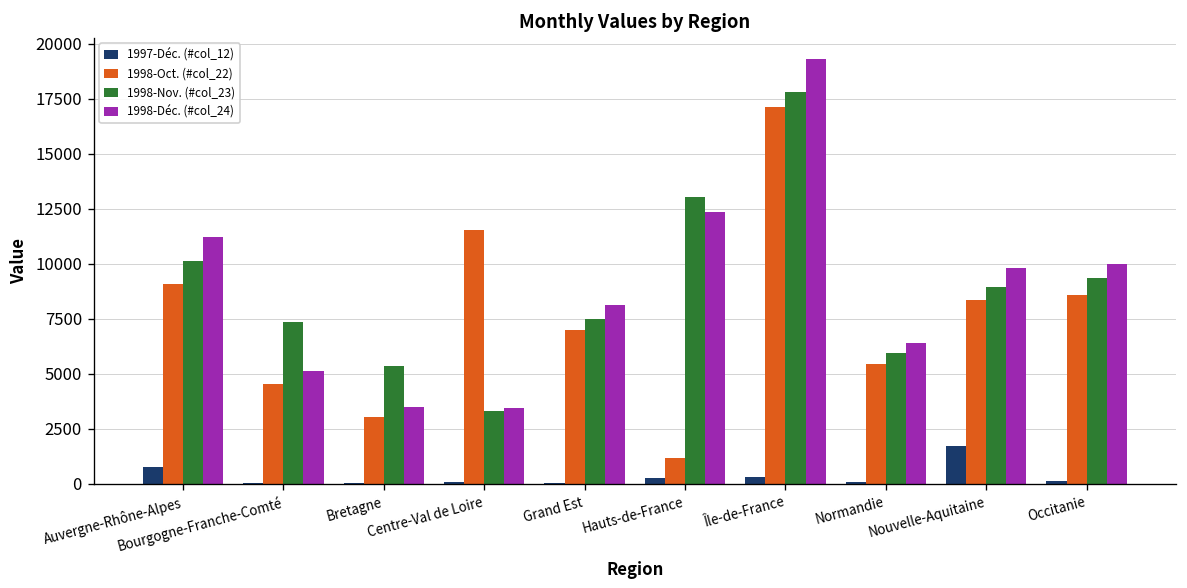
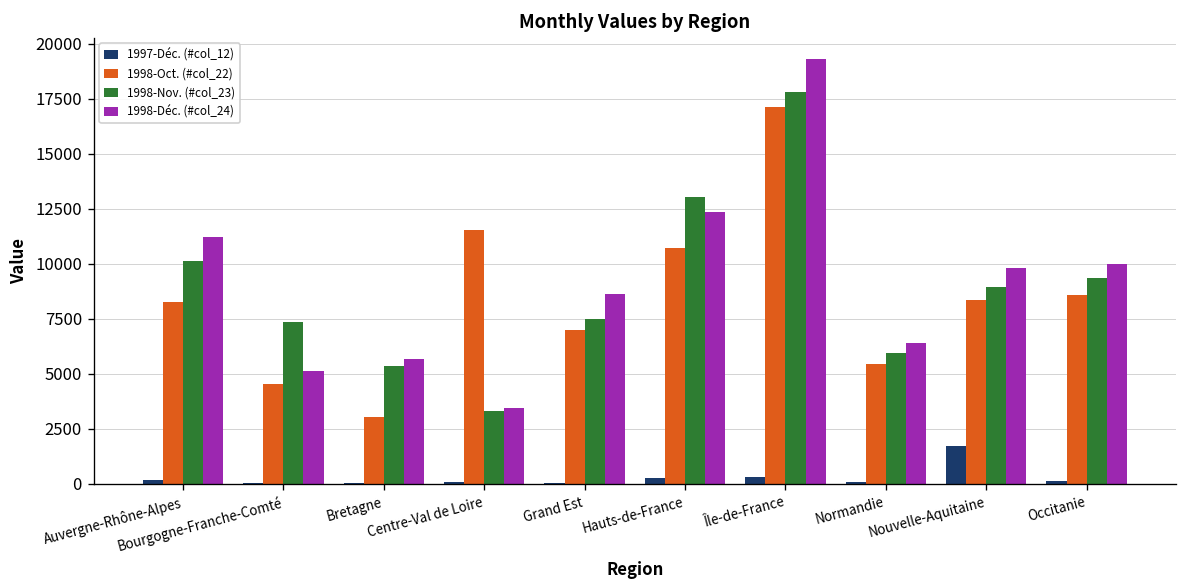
1997-Déc. (#col_12), Auvergne-Rhône-Alpes: 800 -> 200
1998-Oct. (#col_22), Auvergne-Rhône-Alpes: 9100 -> 8300
1998-Déc. (#col_24), Bretagne: 3500 -> 5700
1998-Déc. (#col_24), Grand Est: 8100 -> 8600
1998-Oct. (#col_22), Hauts-de-France: 1200 -> 10700
